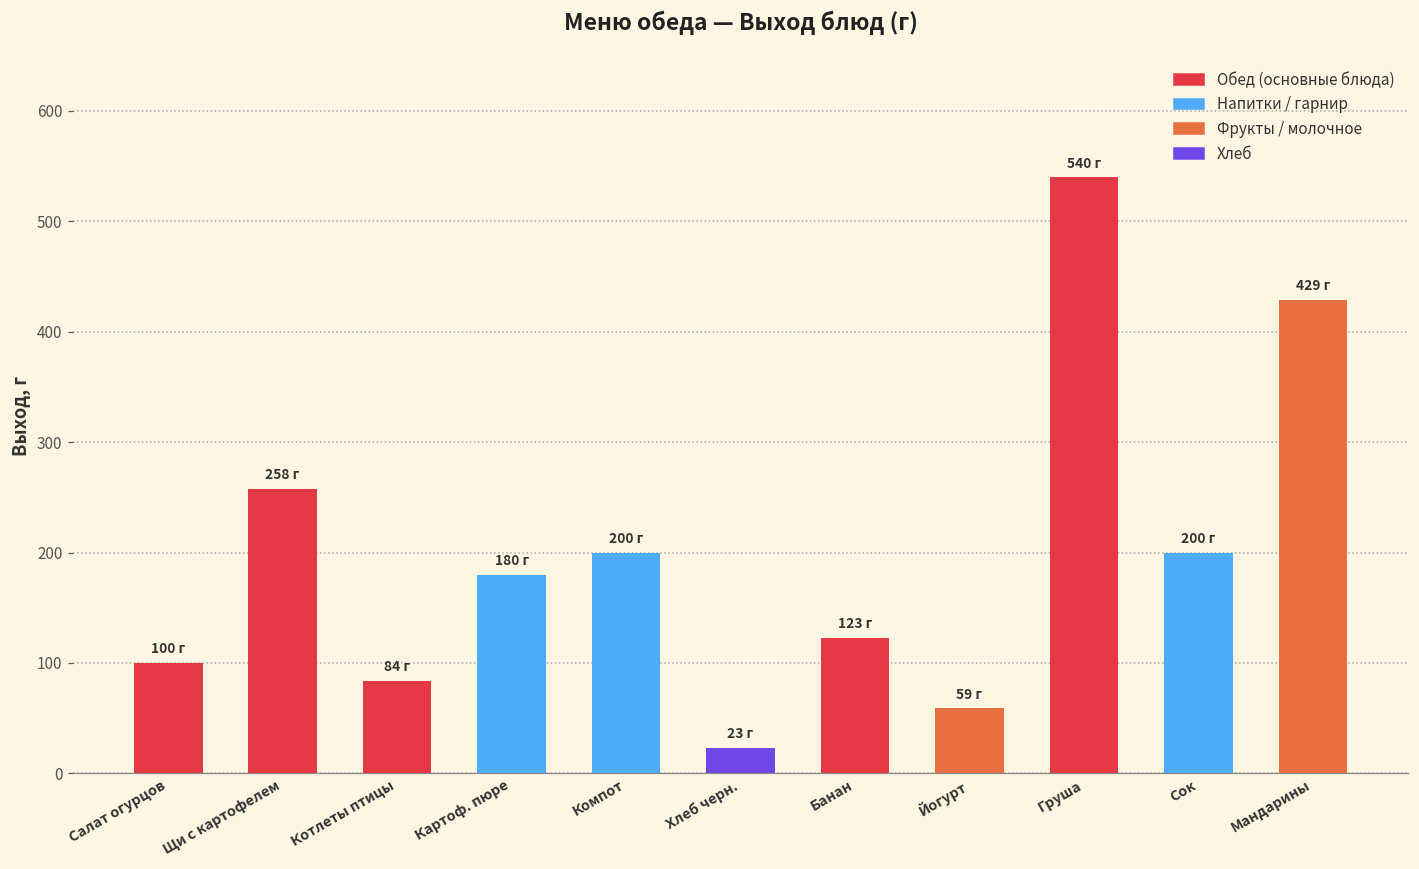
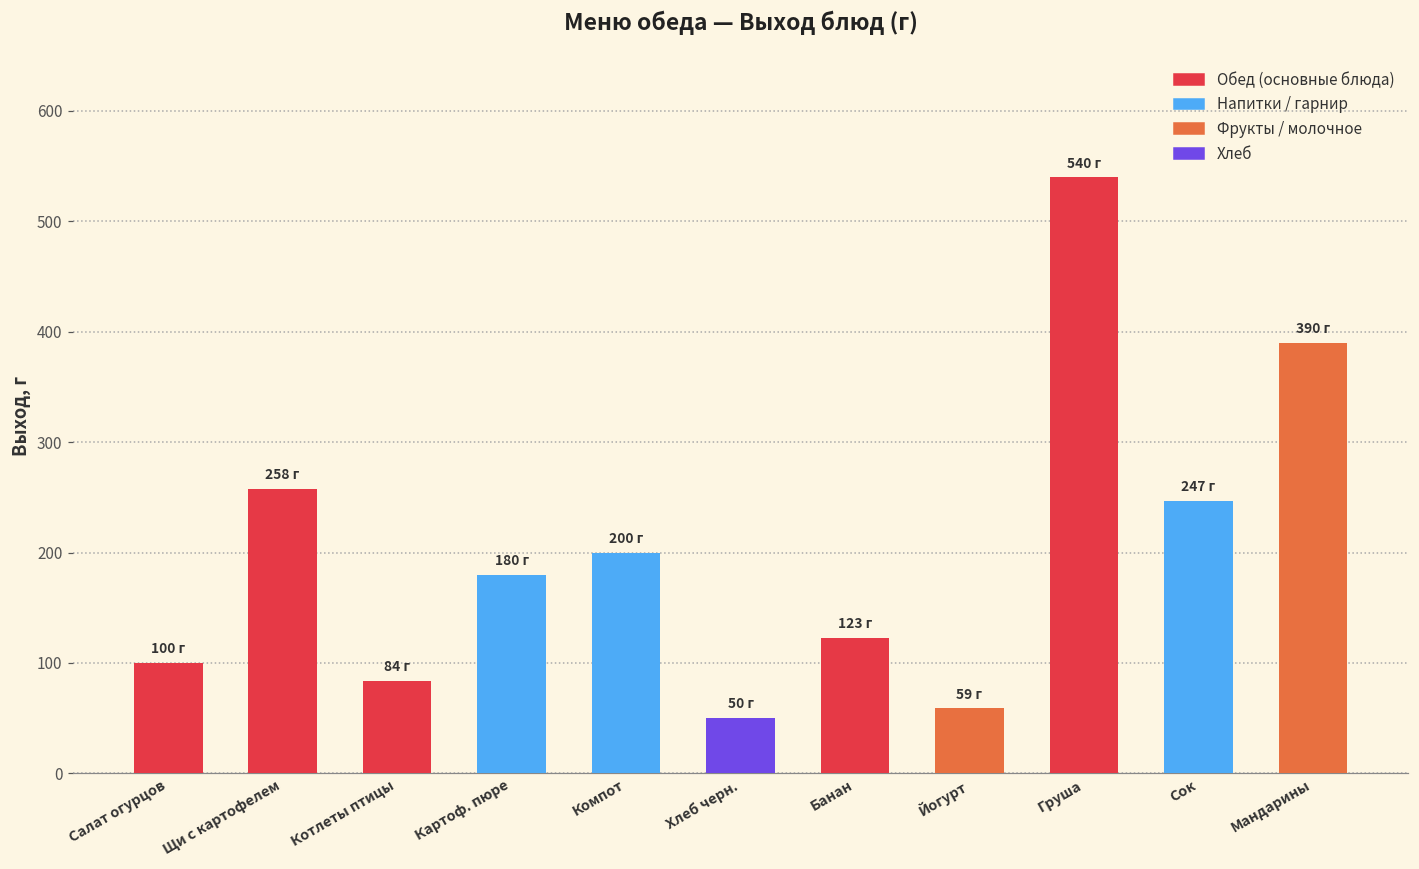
Хлеб черн.: 23 -> 50
Сок: 200 -> 247
Мандарины: 429 -> 390
